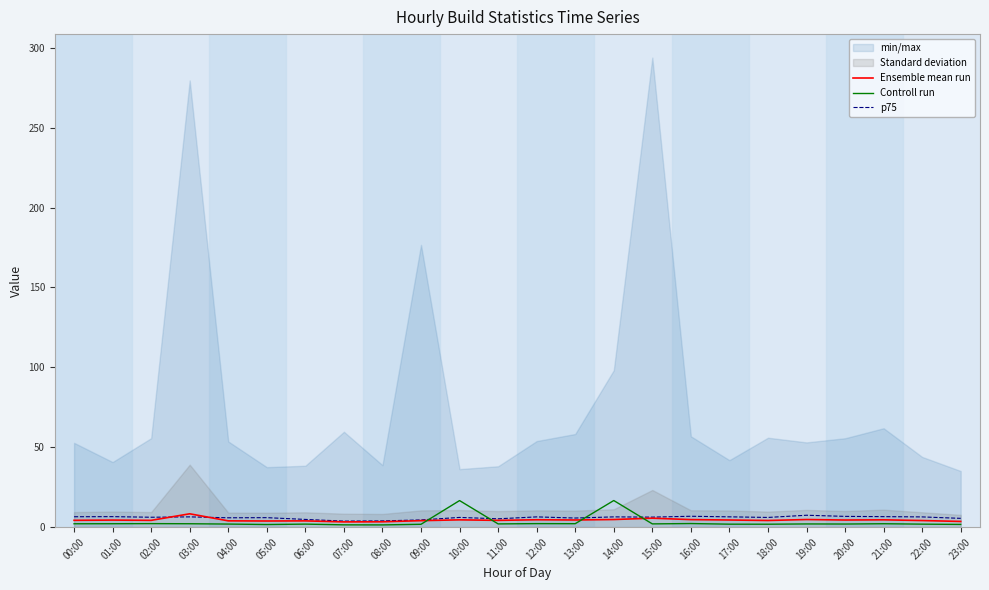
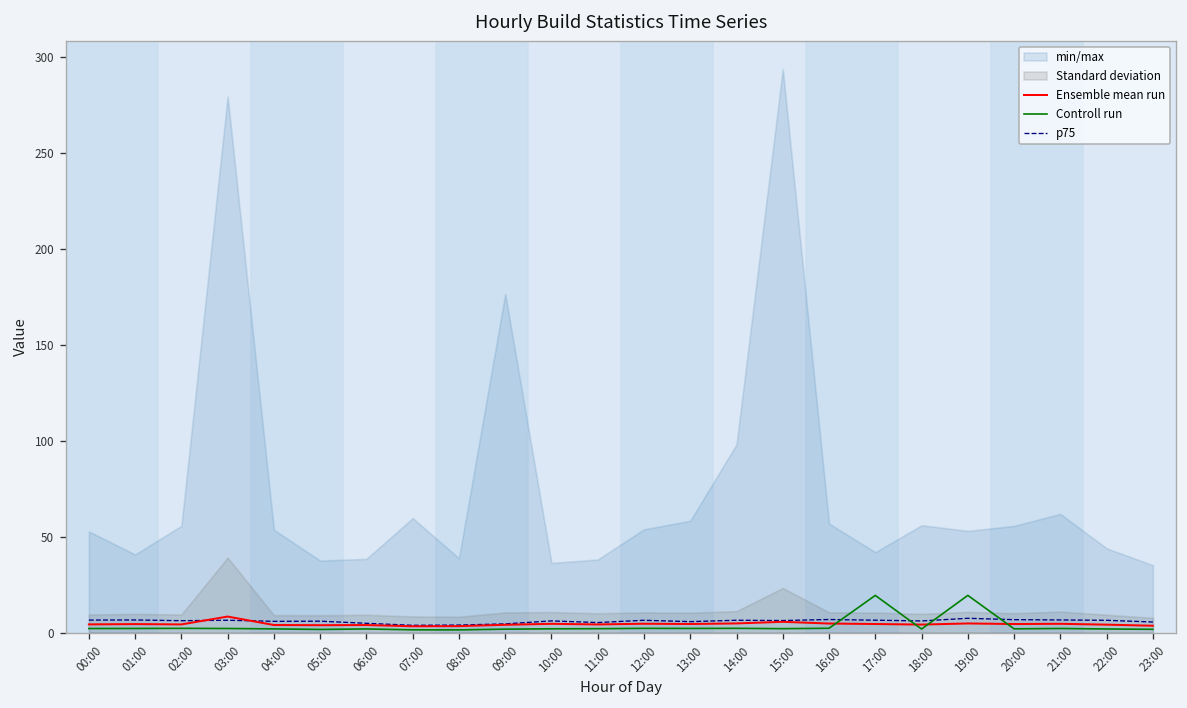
Controll run, 10:00: 17 -> 2
Controll run, 14:00: 17 -> 2
Controll run, 17:00: 2 -> 19
Controll run, 19:00: 2 -> 19
